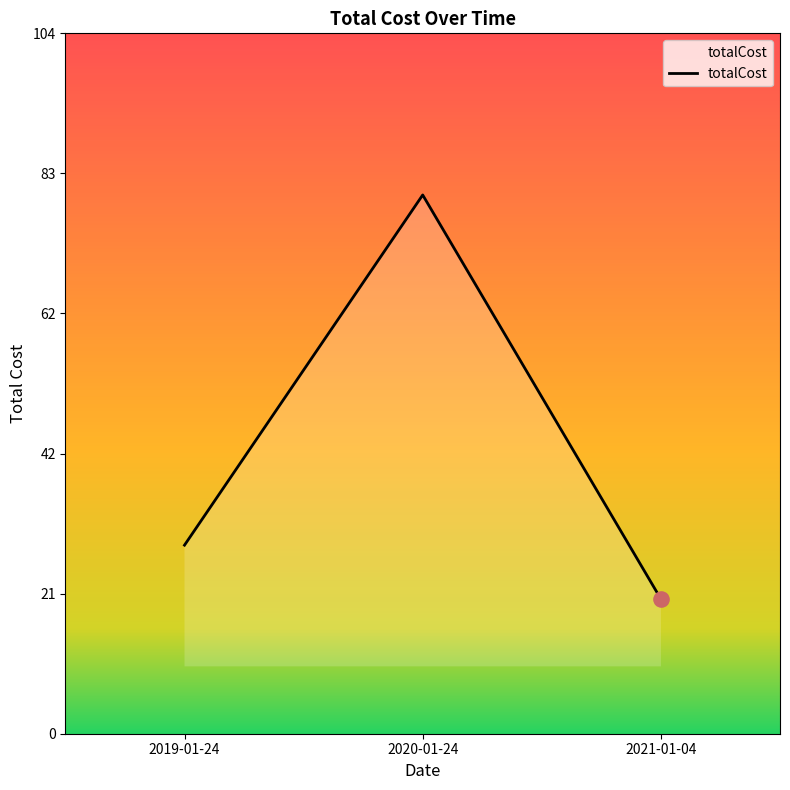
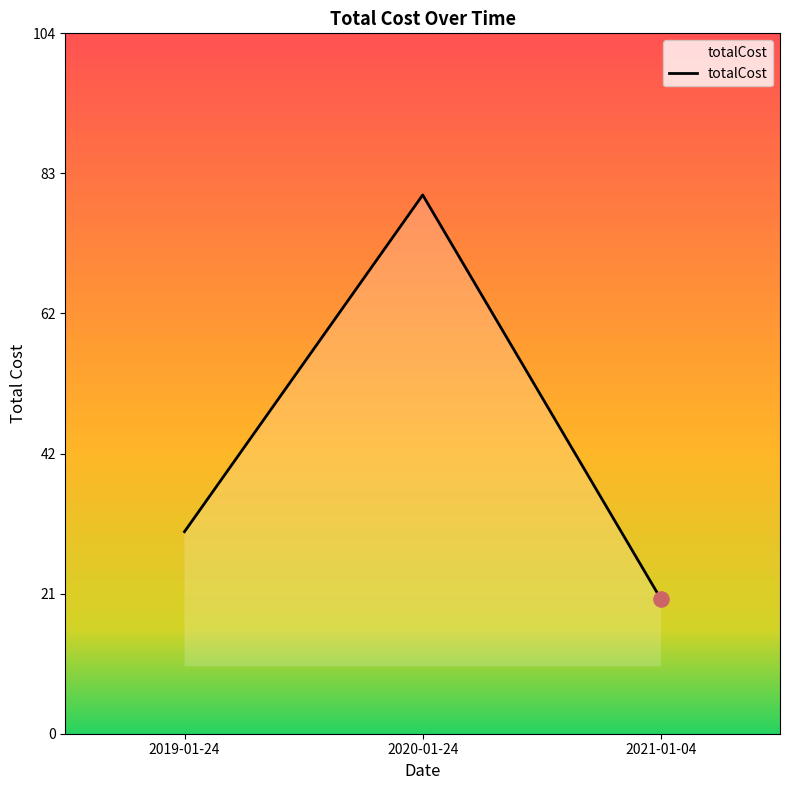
totalCost, 2019-01-24: 28 -> 30
